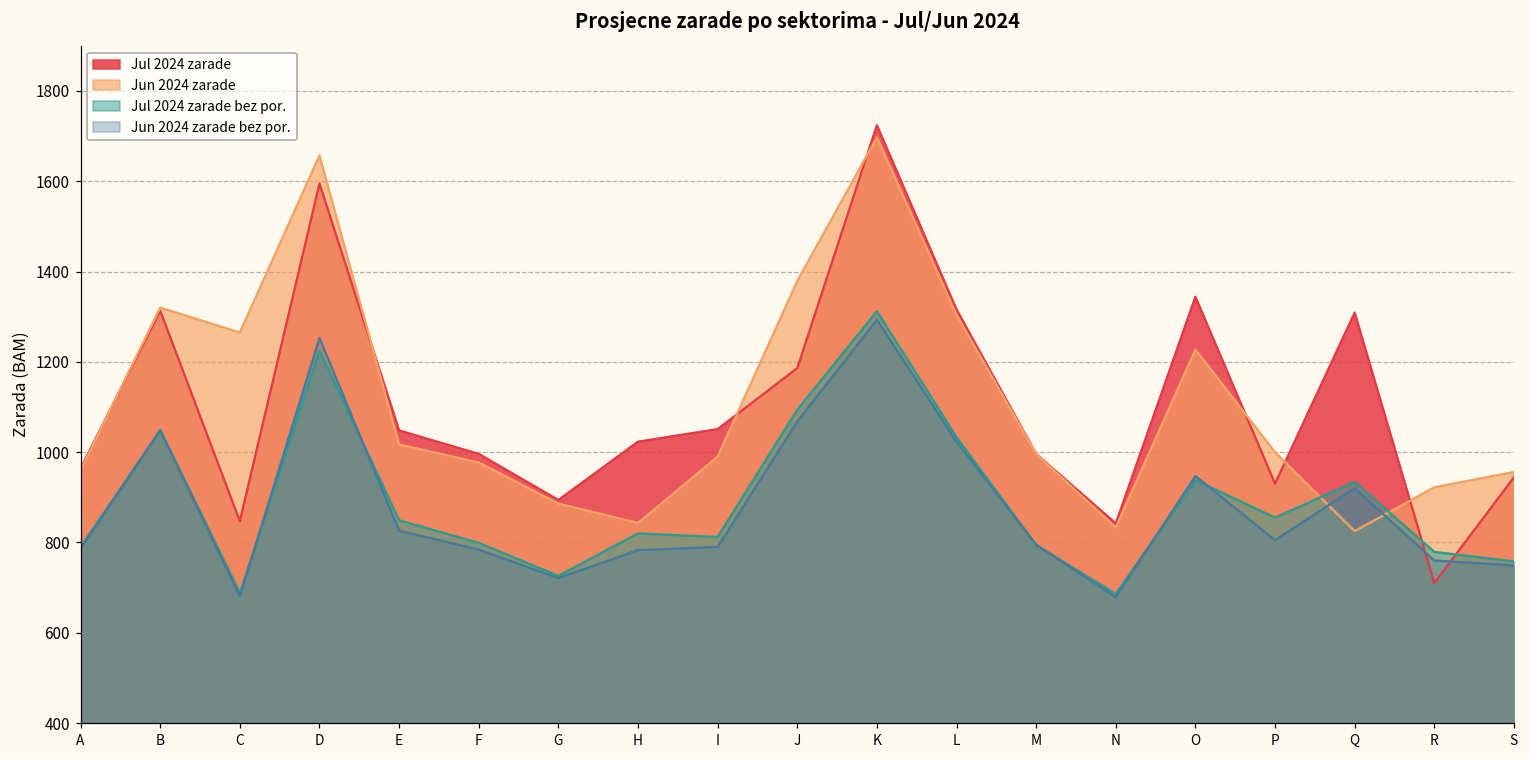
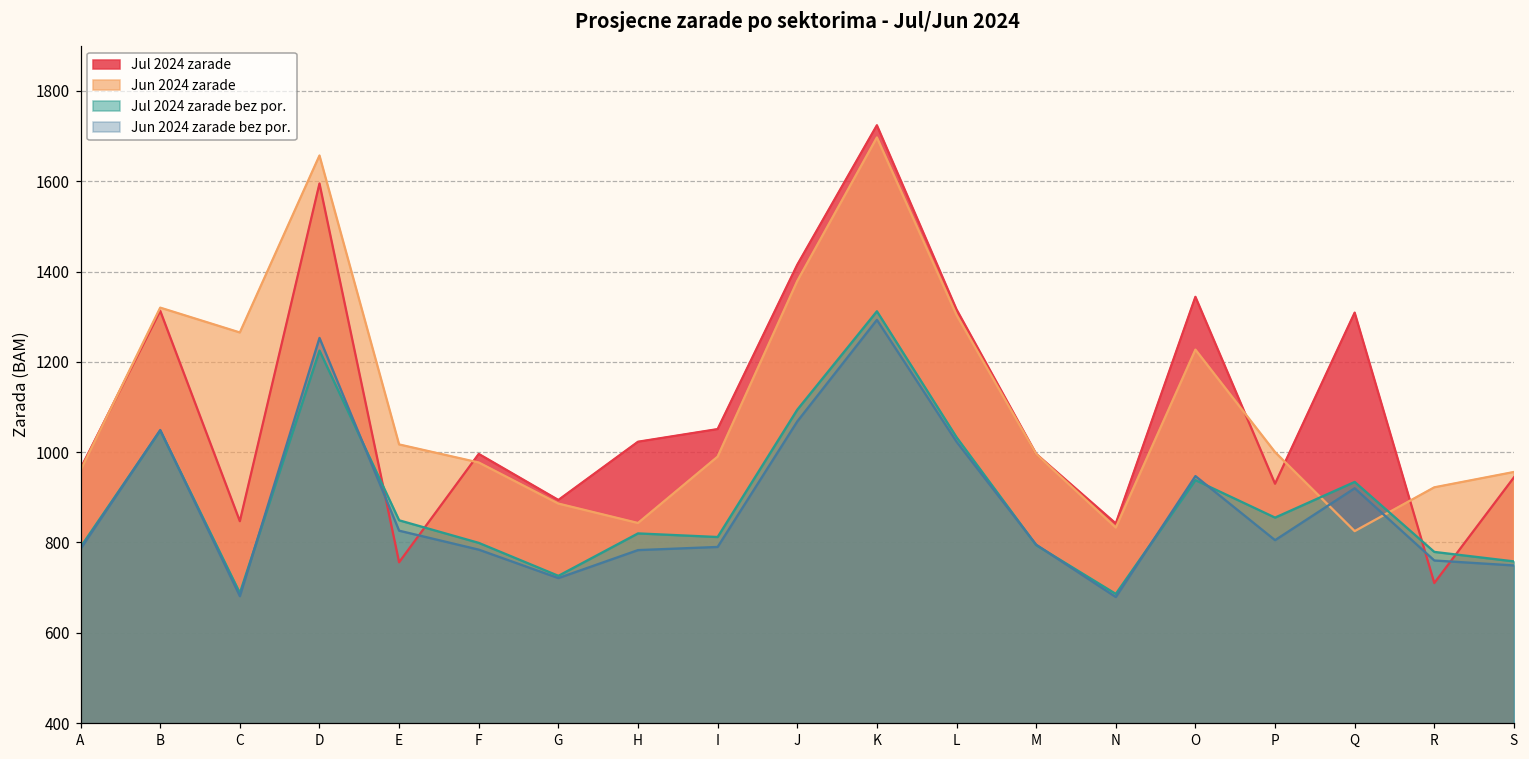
Jul 2024 zarade, E: 1050 -> 760
Jul 2024 zarade, J: 1190 -> 1420
